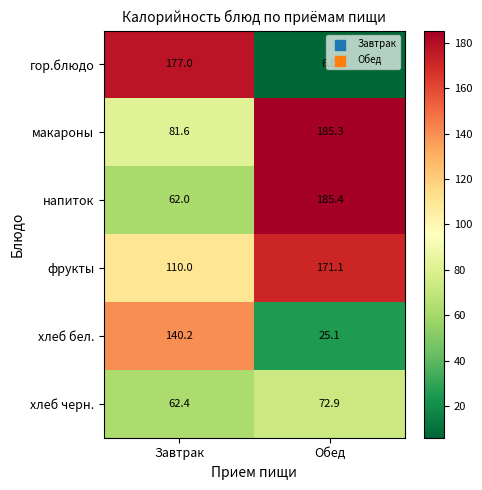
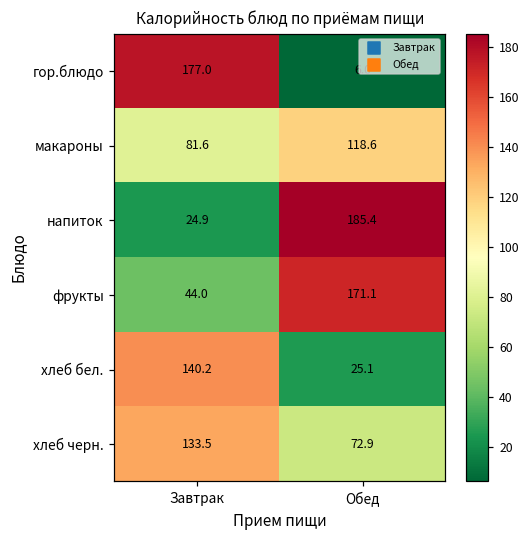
макароны, Обед: 185.3 -> 118.6
напиток, Завтрак: 62.0 -> 24.9
фрукты, Завтрак: 110.0 -> 44.0
хлеб черн., Завтрак: 62.4 -> 133.5
